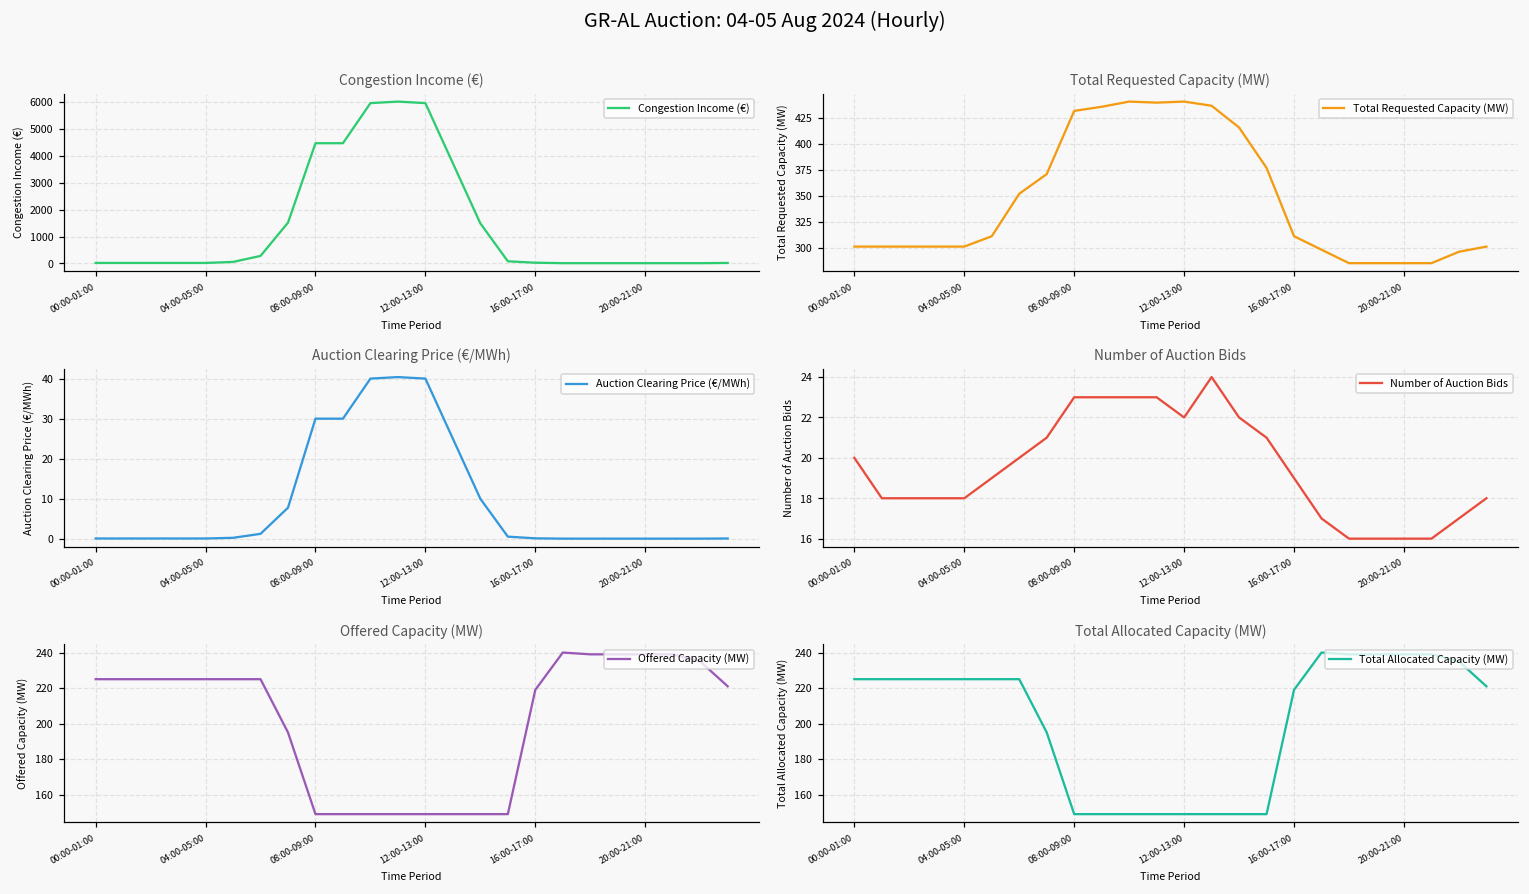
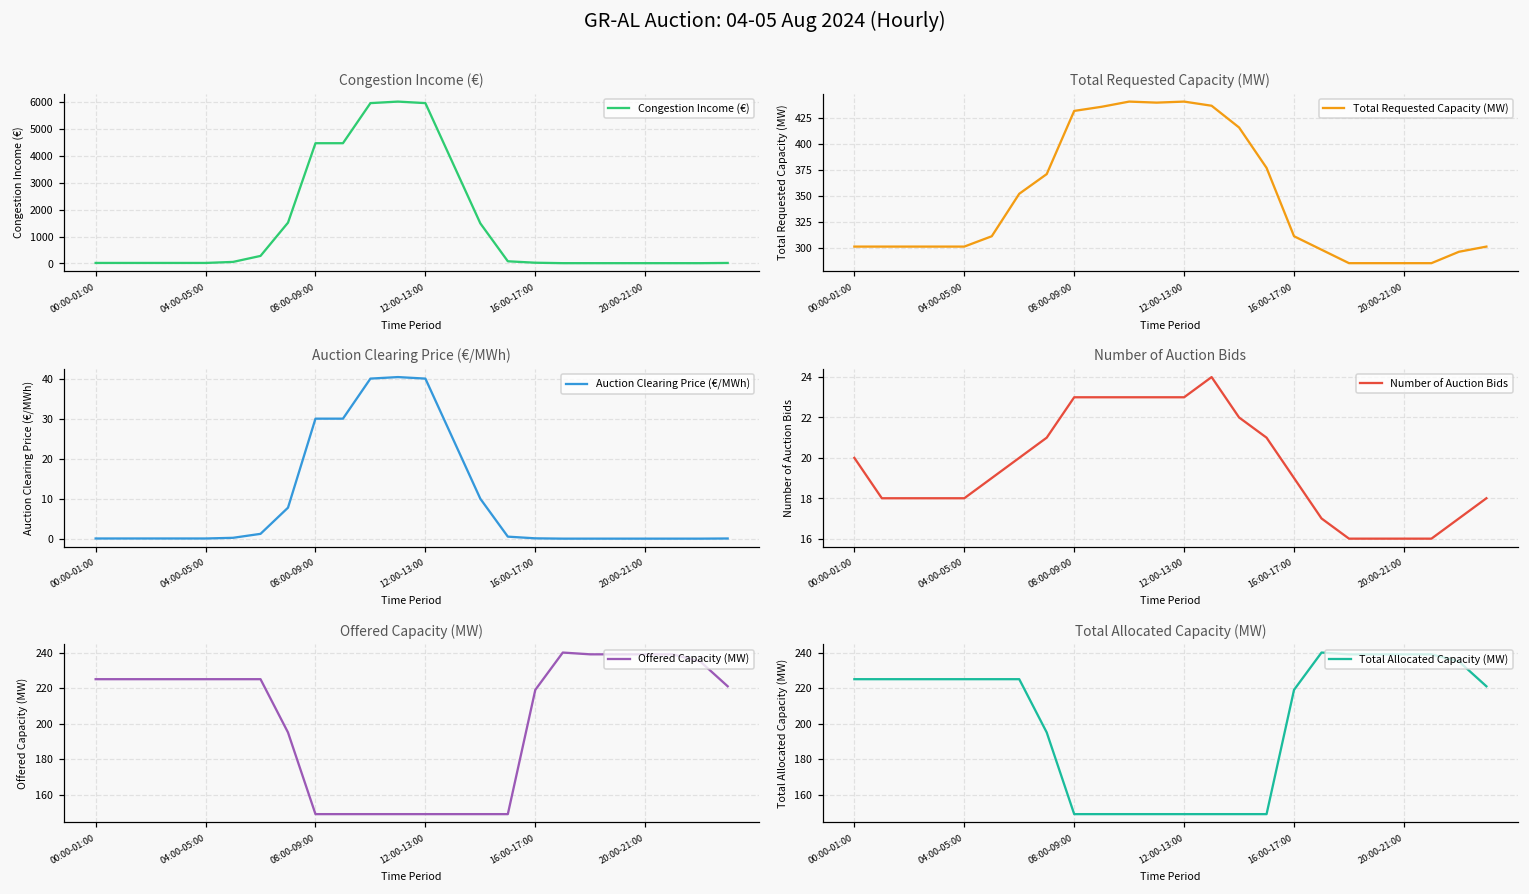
Number of Auction Bids, 12:00-13:00: 22 -> 23
